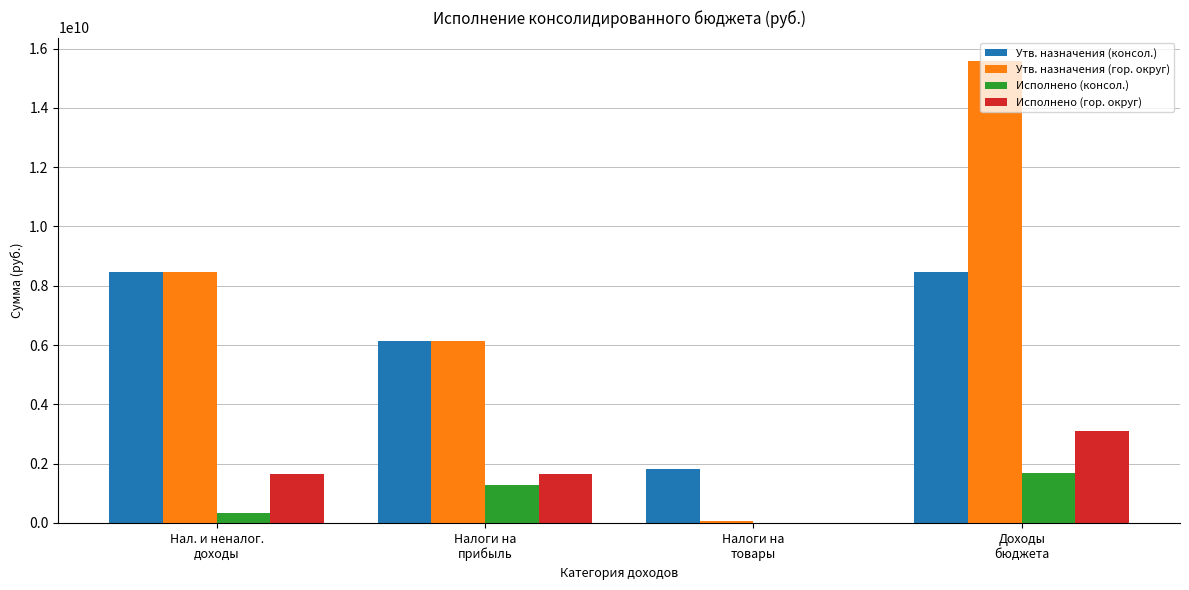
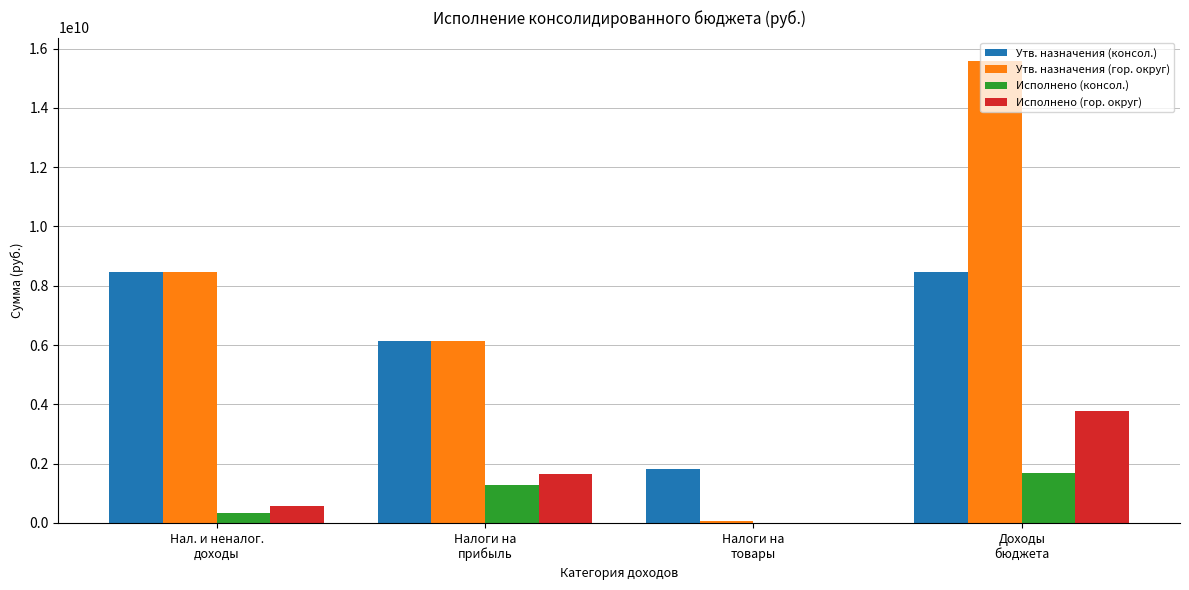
Исполнено (гор. округ), Нал. и неналог. доходы: 1700000000 -> 600000000
Исполнено (гор. округ), Доходы бюджета: 3100000000 -> 3800000000
